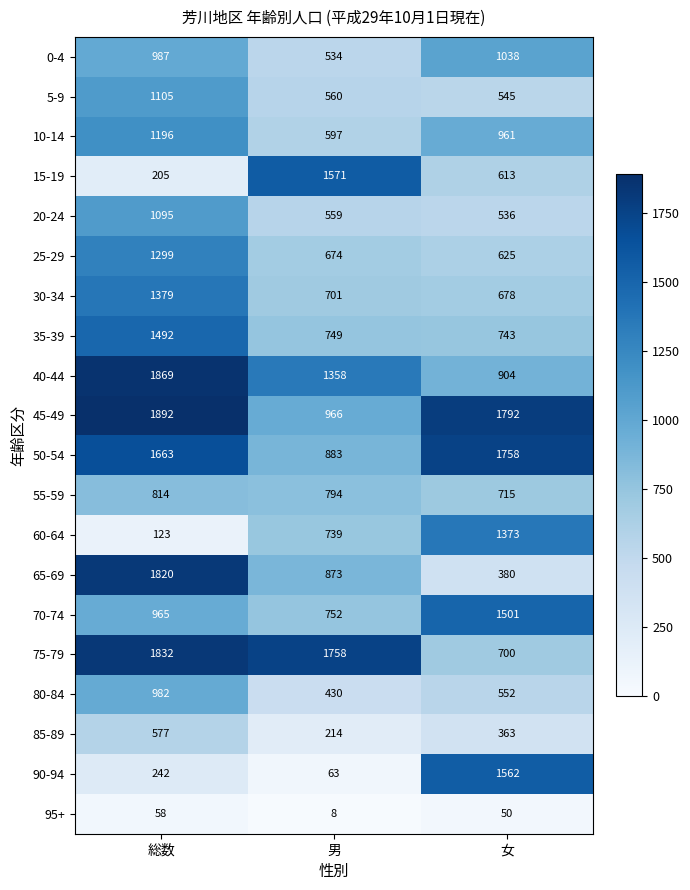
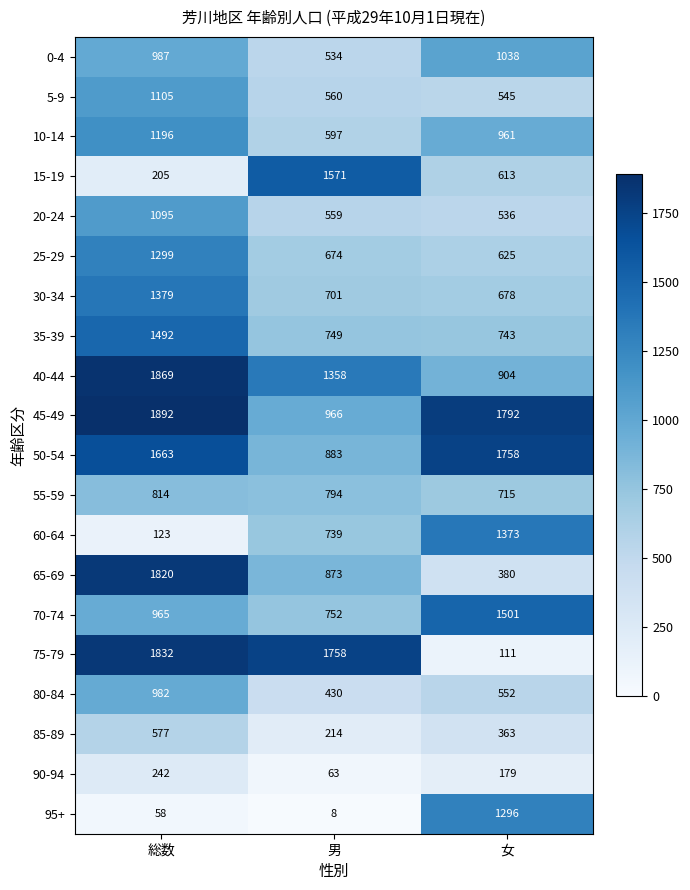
75-79, 女: 700 -> 111
90-94, 女: 1562 -> 179
95+, 女: 50 -> 1296
